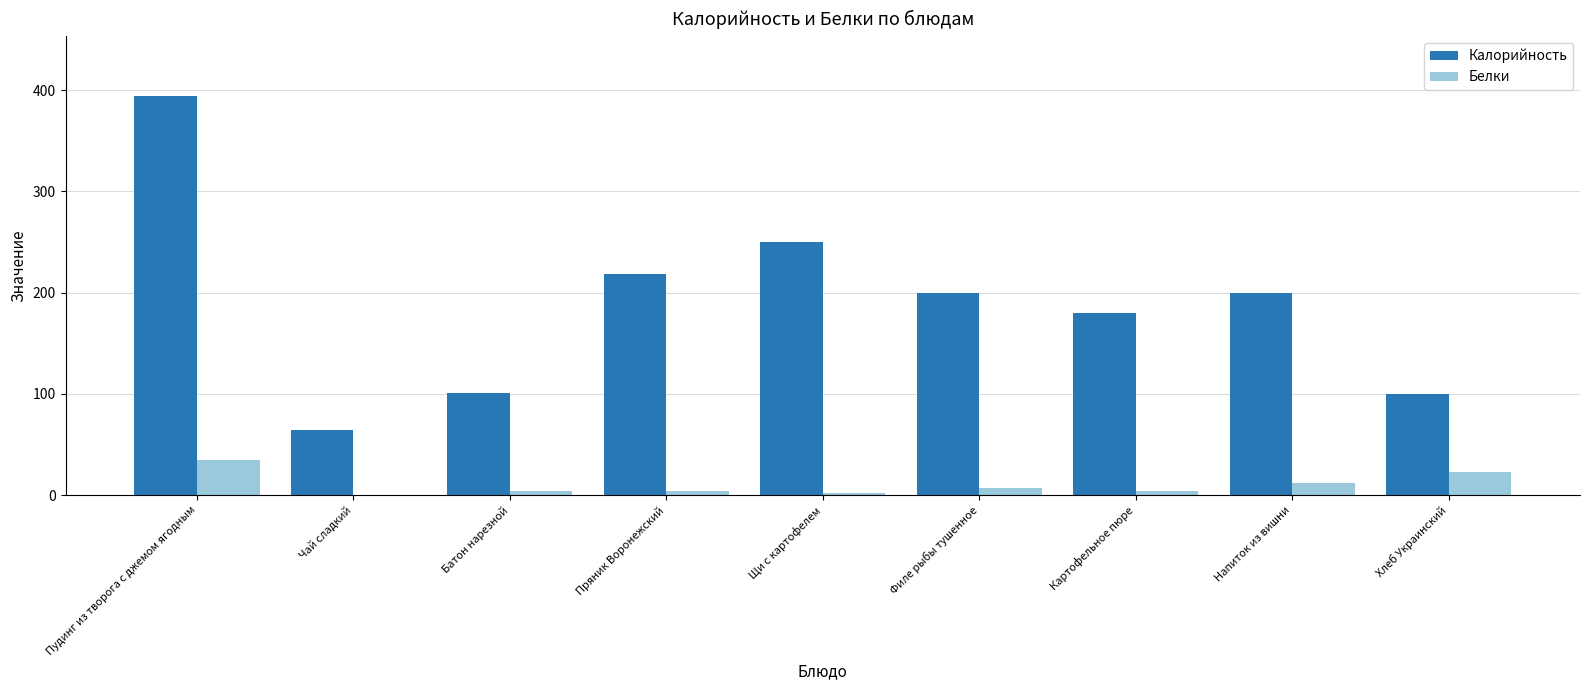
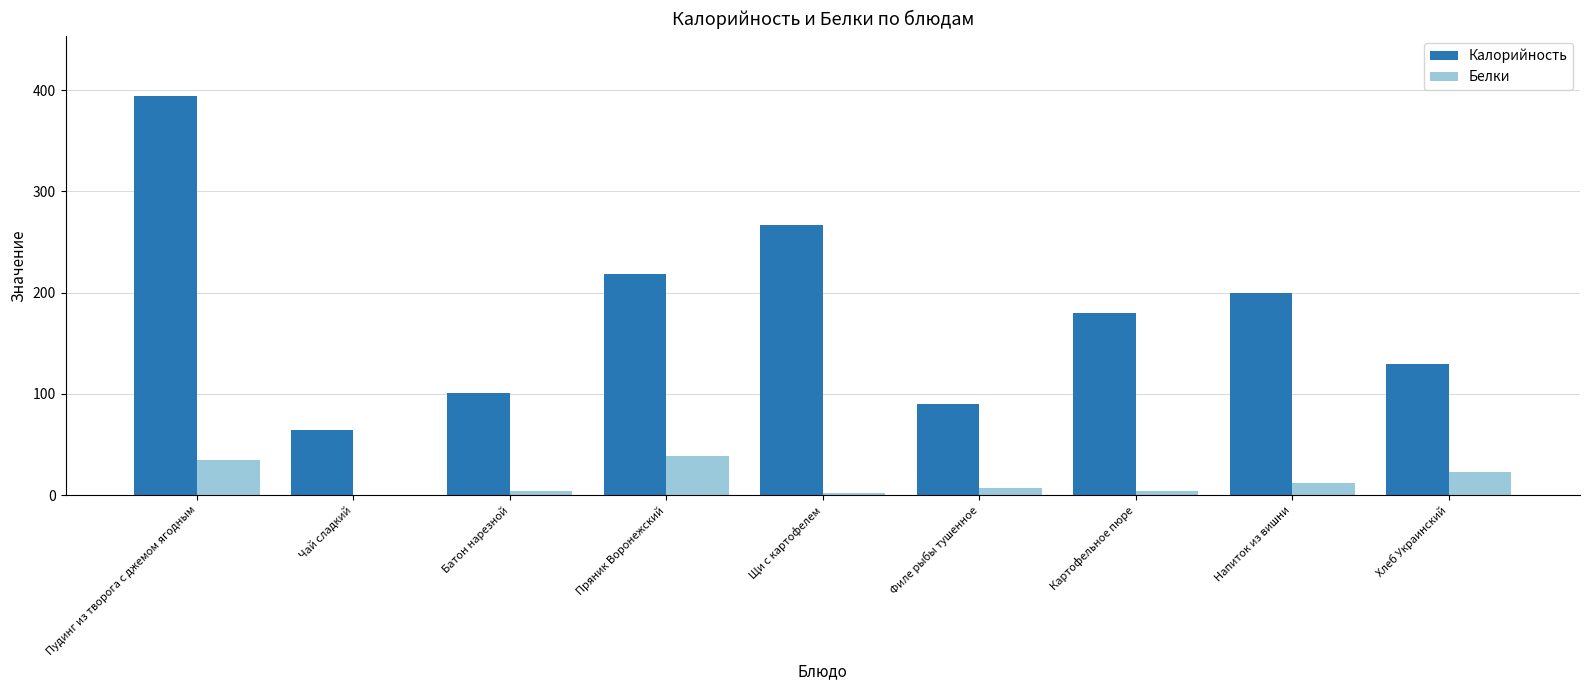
Белки, Пряник Воронежский: 4 -> 39
Калорийность, Щи с картофелем: 250 -> 267
Калорийность, Филе рыбы тушенное: 200 -> 90
Калорийность, Хлеб Украинский: 100 -> 130
